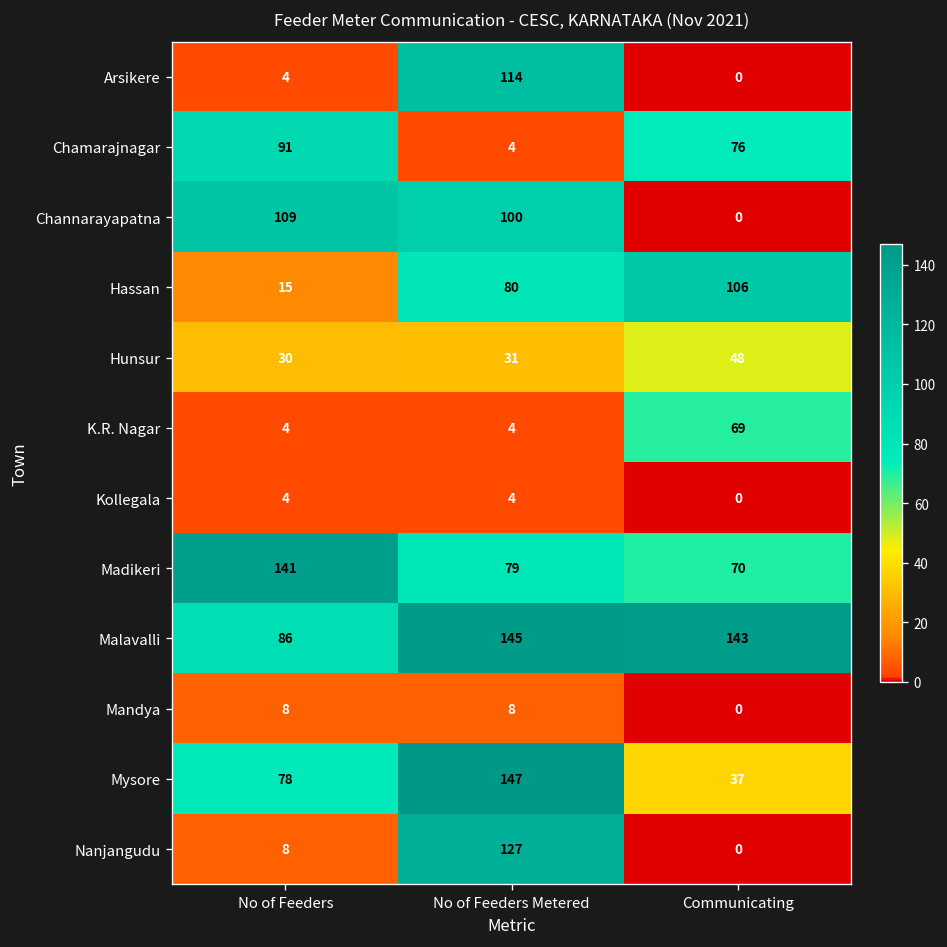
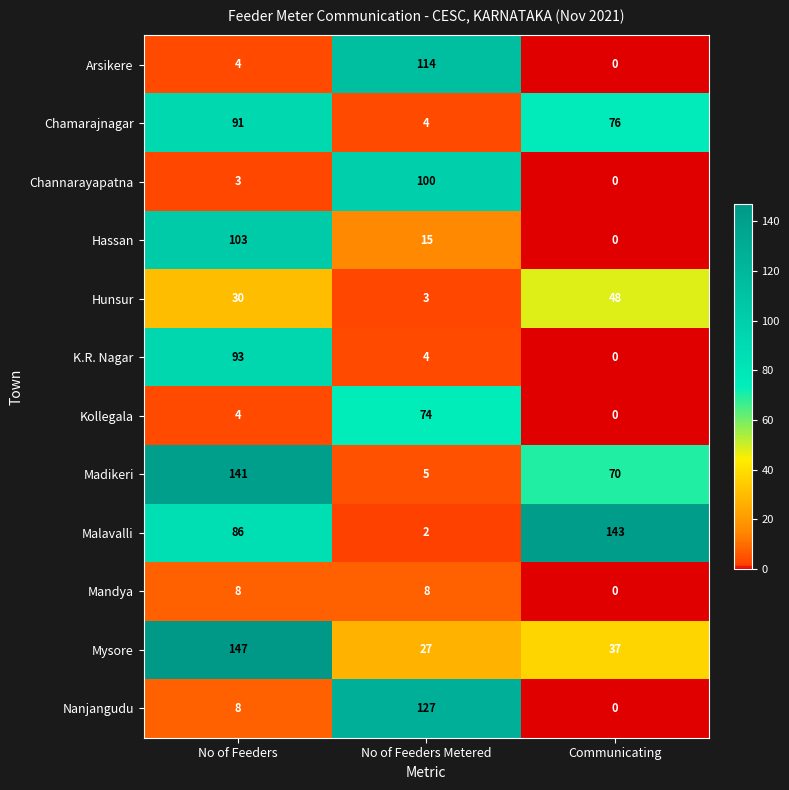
Channarayapatna, No of Feeders: 109 -> 3
Hassan, No of Feeders: 15 -> 103
Hassan, No of Feeders Metered: 80 -> 15
Hassan, Communicating: 106 -> 0
Hunsur, No of Feeders Metered: 31 -> 3
K.R. Nagar, No of Feeders: 4 -> 93
K.R. Nagar, Communicating: 69 -> 0
Kollegala, No of Feeders Metered: 4 -> 74
Madikeri, No of Feeders Metered: 79 -> 5
Malavalli, No of Feeders Metered: 145 -> 2
Mysore, No of Feeders: 78 -> 147
Mysore, No of Feeders Metered: 147 -> 27
